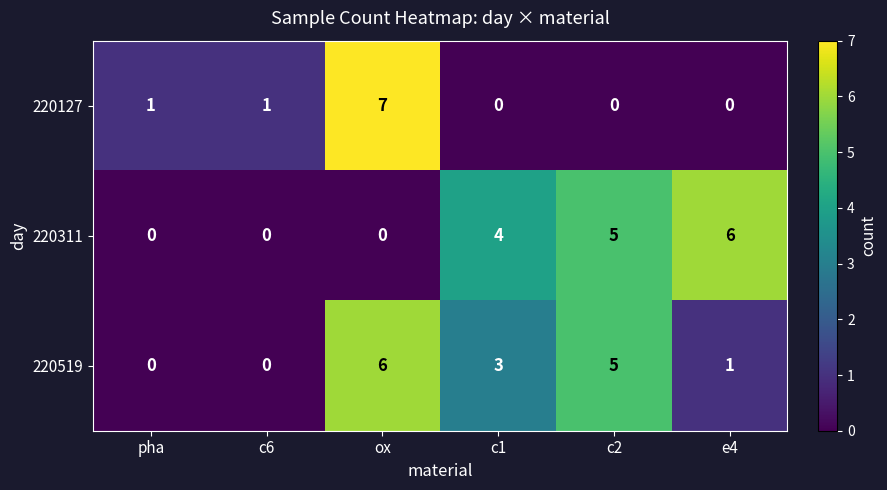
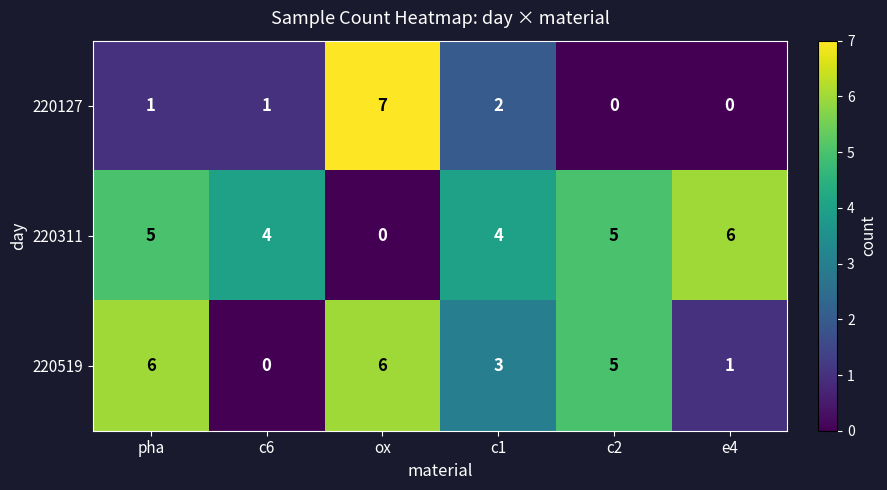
220127, c1: 0 -> 2
220311, pha: 0 -> 5
220311, c6: 0 -> 4
220519, pha: 0 -> 6
